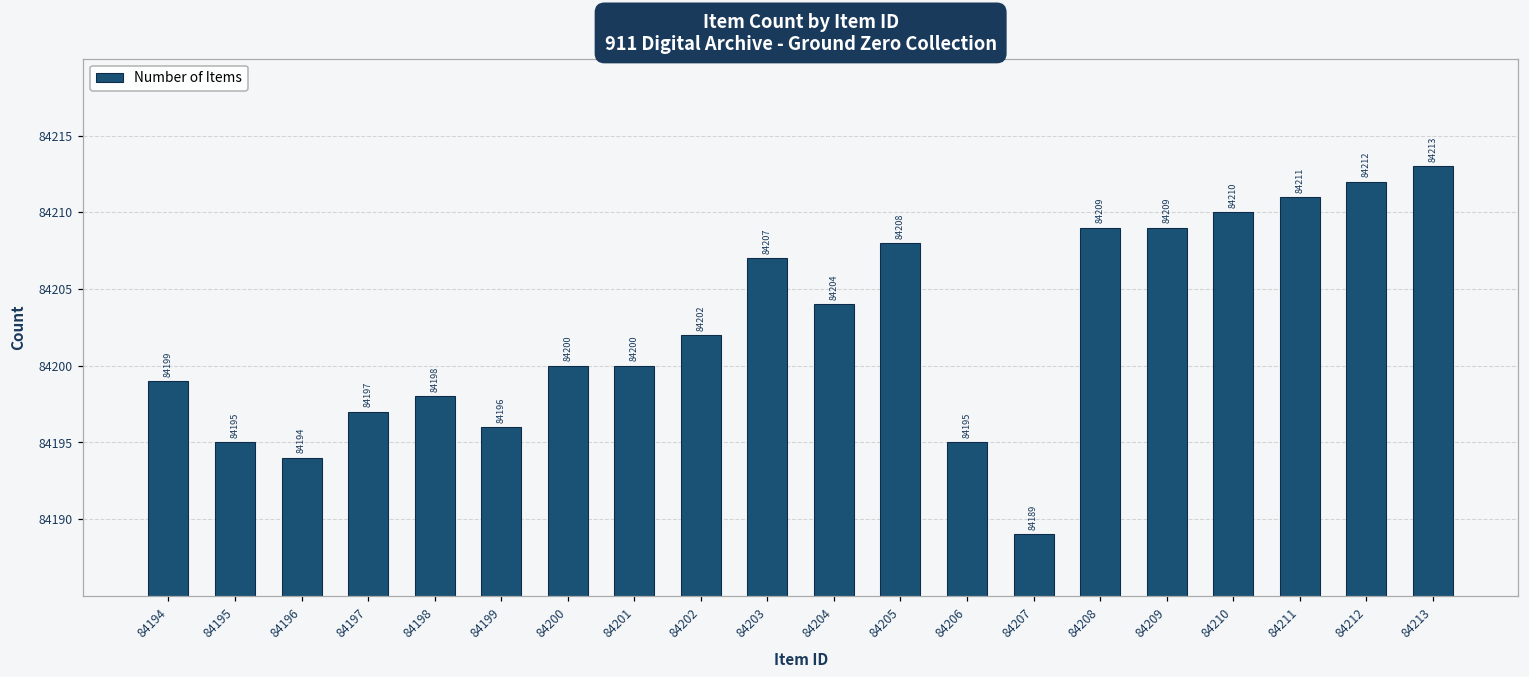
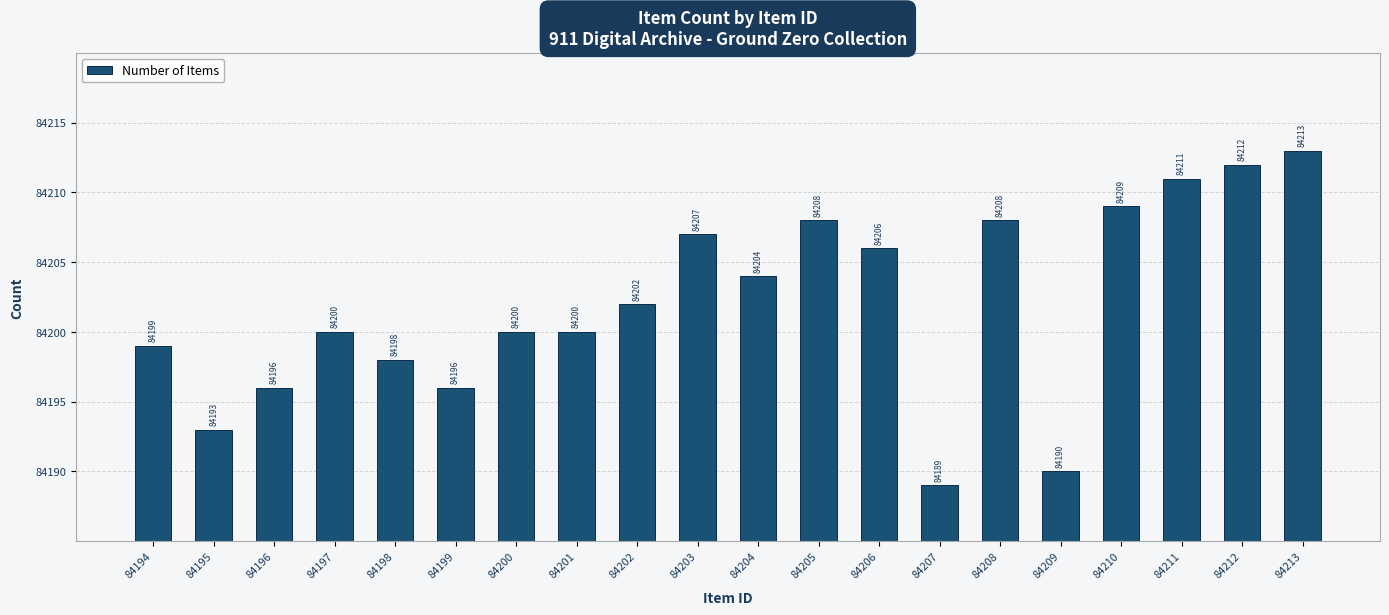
84195: 84195 -> 84193
84196: 84194 -> 84196
84197: 84197 -> 84200
84206: 84195 -> 84206
84208: 84209 -> 84208
84209: 84209 -> 84190
84210: 84210 -> 84209
